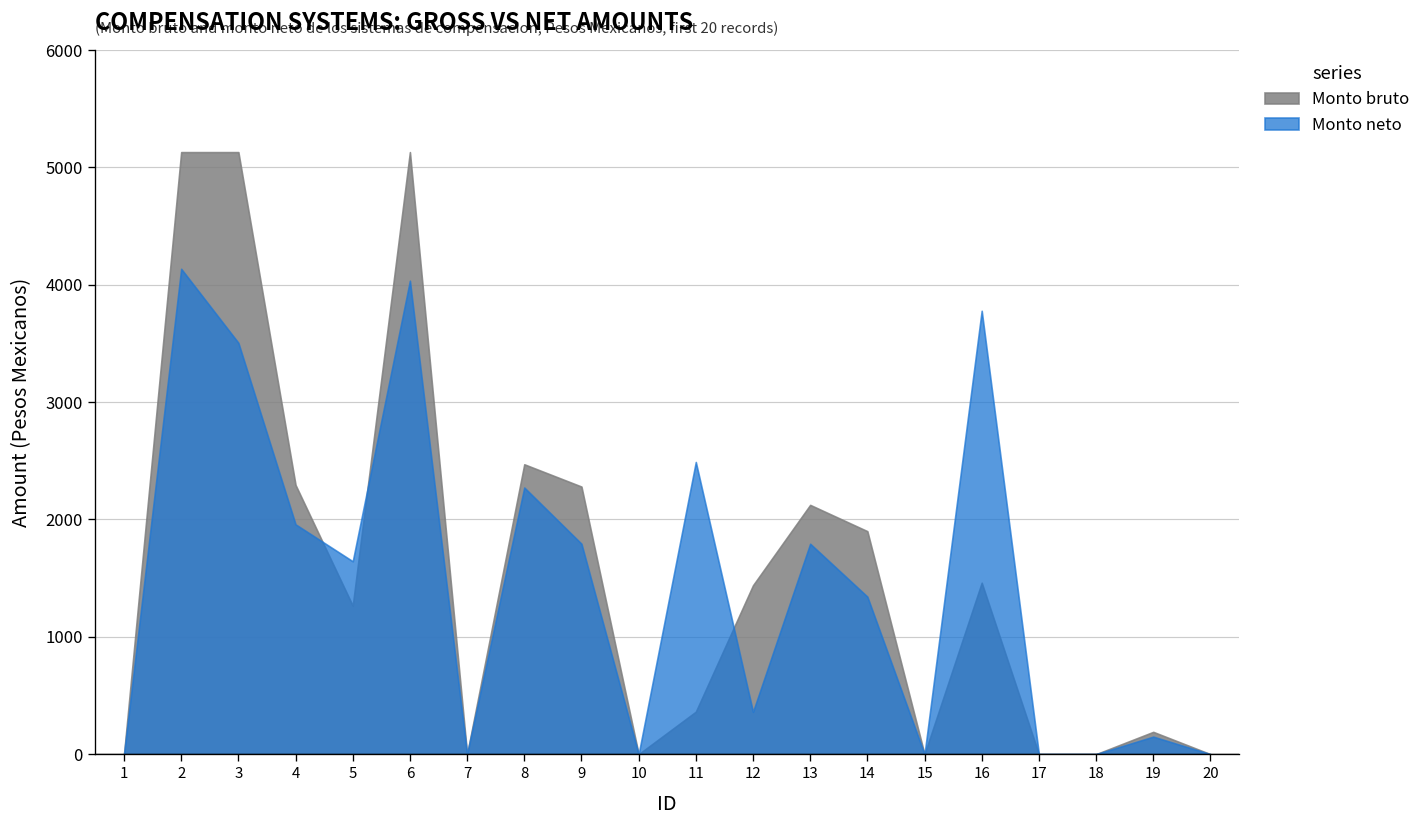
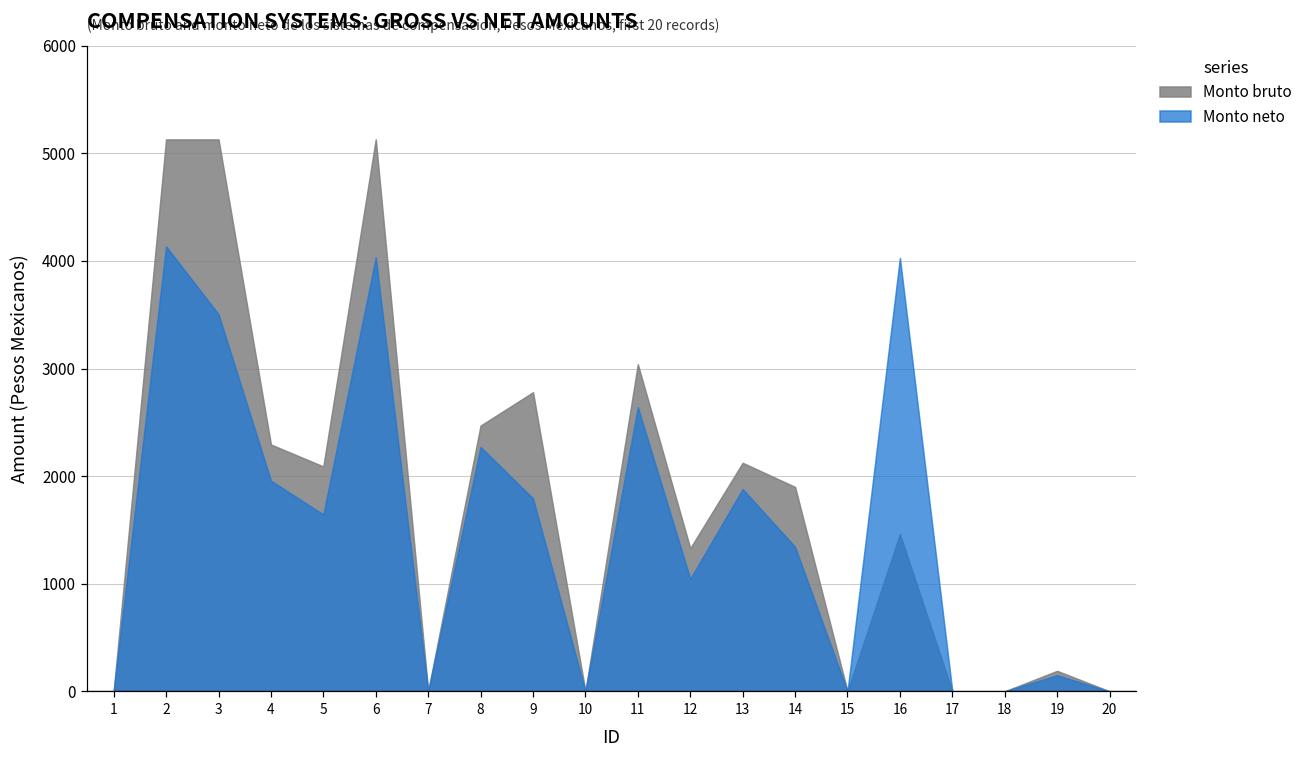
Monto bruto, 5: 1300 -> 2100
Monto bruto, 9: 2300 -> 2800
Monto bruto, 11: 400 -> 3000
Monto neto, 11: 2500 -> 2600
Monto bruto, 12: 1400 -> 1300
Monto neto, 12: 400 -> 1000
Monto neto, 13: 1800 -> 1900
Monto neto, 16: 3800 -> 4000
